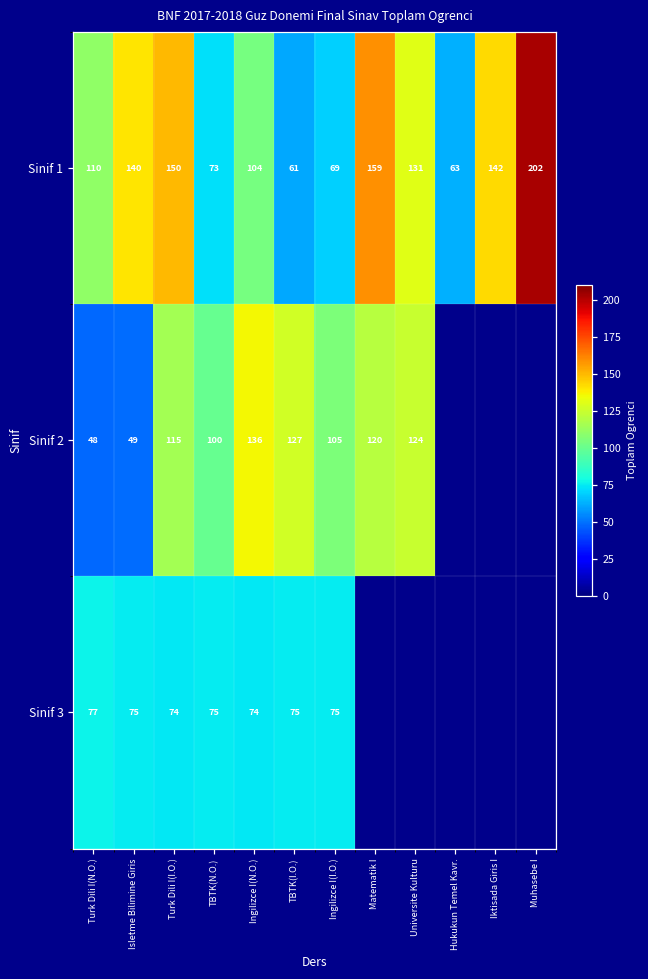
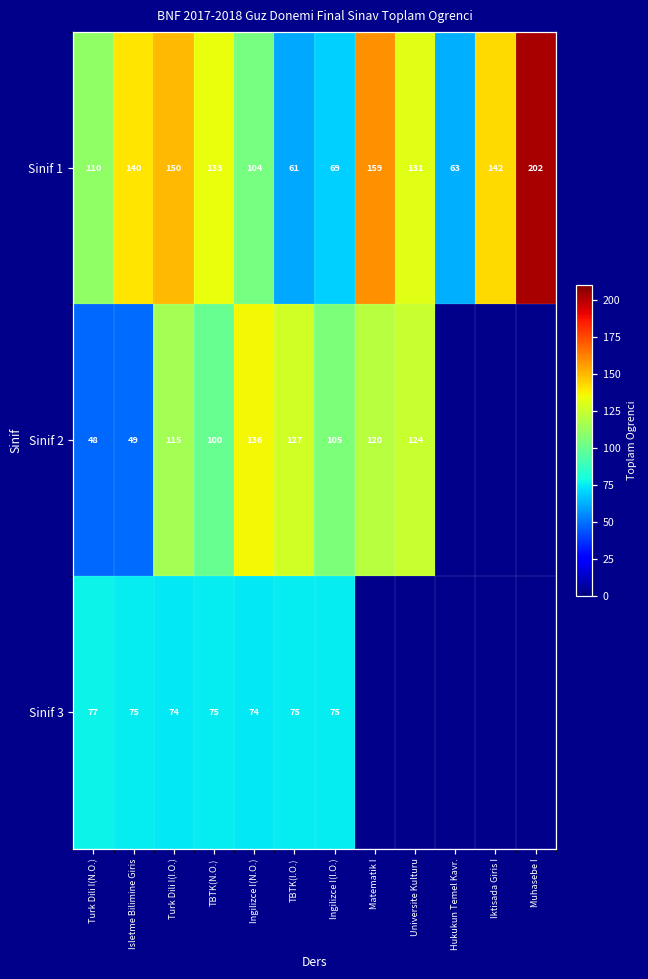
Sinif 1, TBTK(N.O.): 73 -> 133
